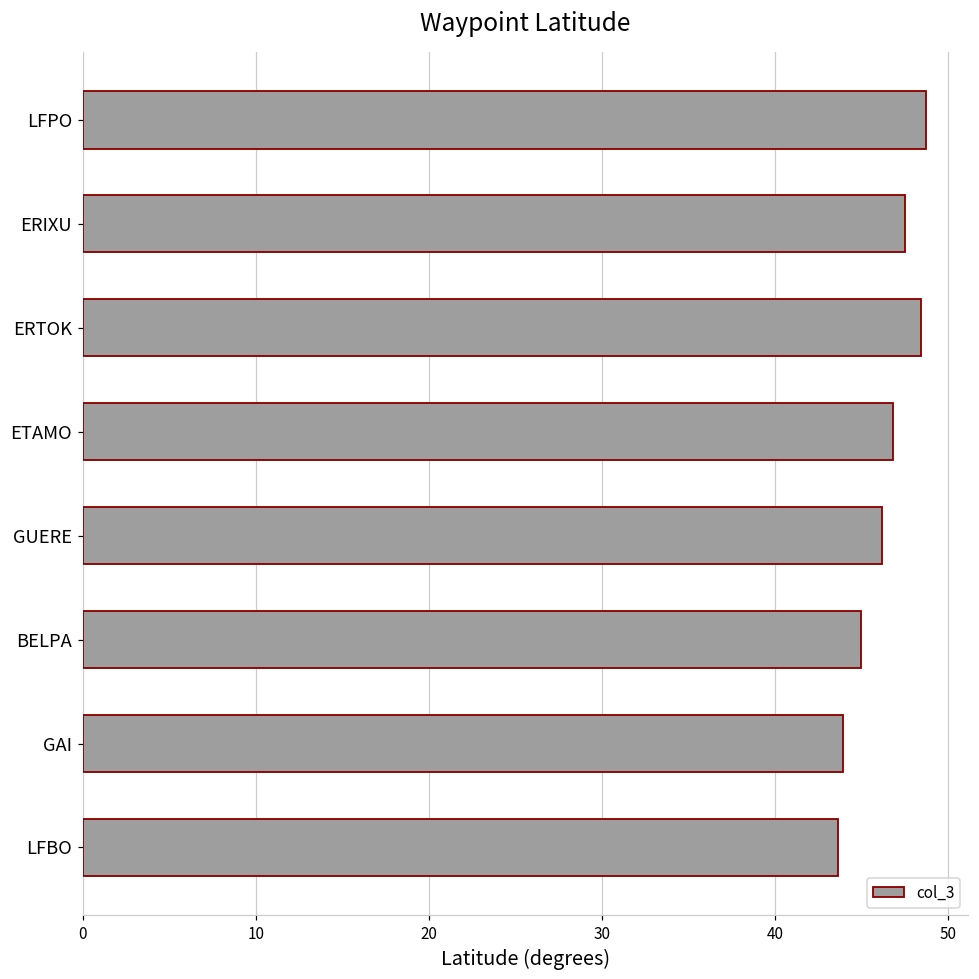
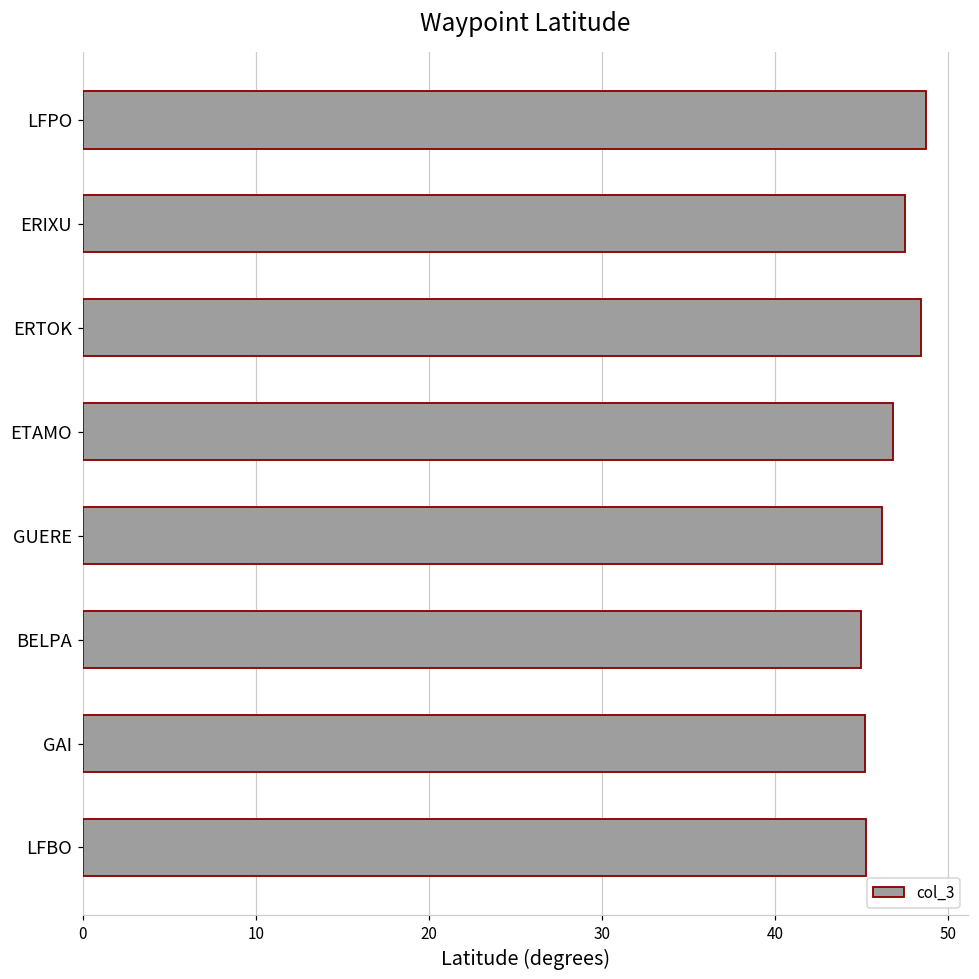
GAI: 44.0 -> 45.2
LFBO: 43.6 -> 45.3
